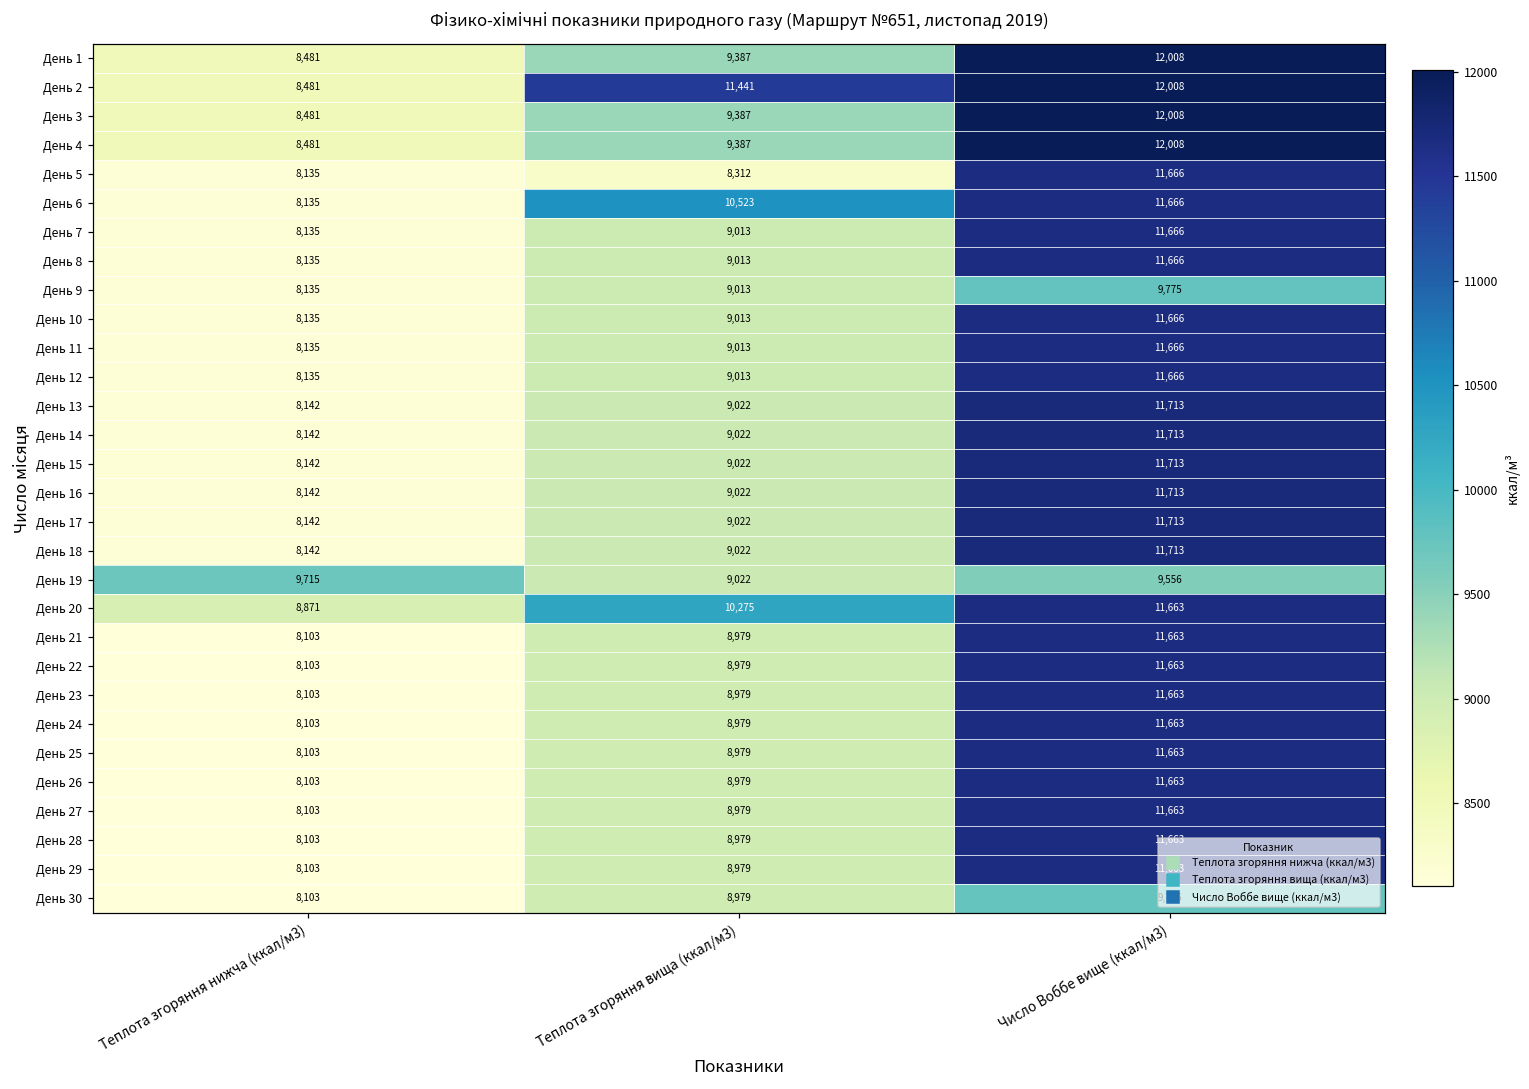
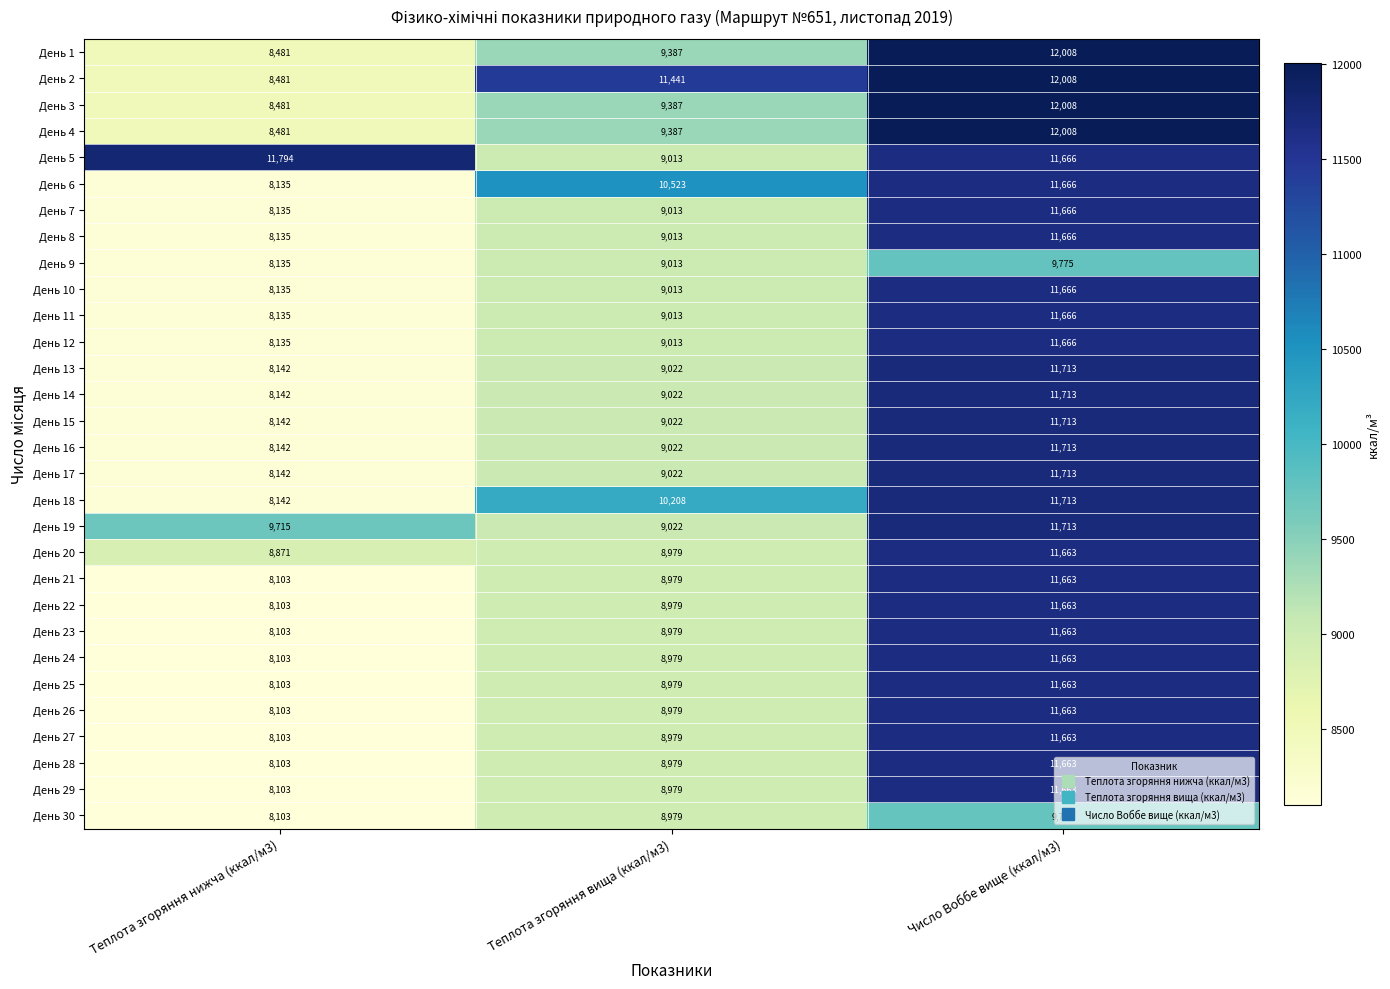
День 5, Теплота згоряння нижча (ккал/м3): 8,135 -> 11,794
День 5, Теплота згоряння вища (ккал/м3): 8,312 -> 9,013
День 18, Теплота згоряння вища (ккал/м3): 9,022 -> 10,208
День 19, Число Воббе вище (ккал/м3): 9,556 -> 11,713
День 20, Теплота згоряння вища (ккал/м3): 10,275 -> 8,979
